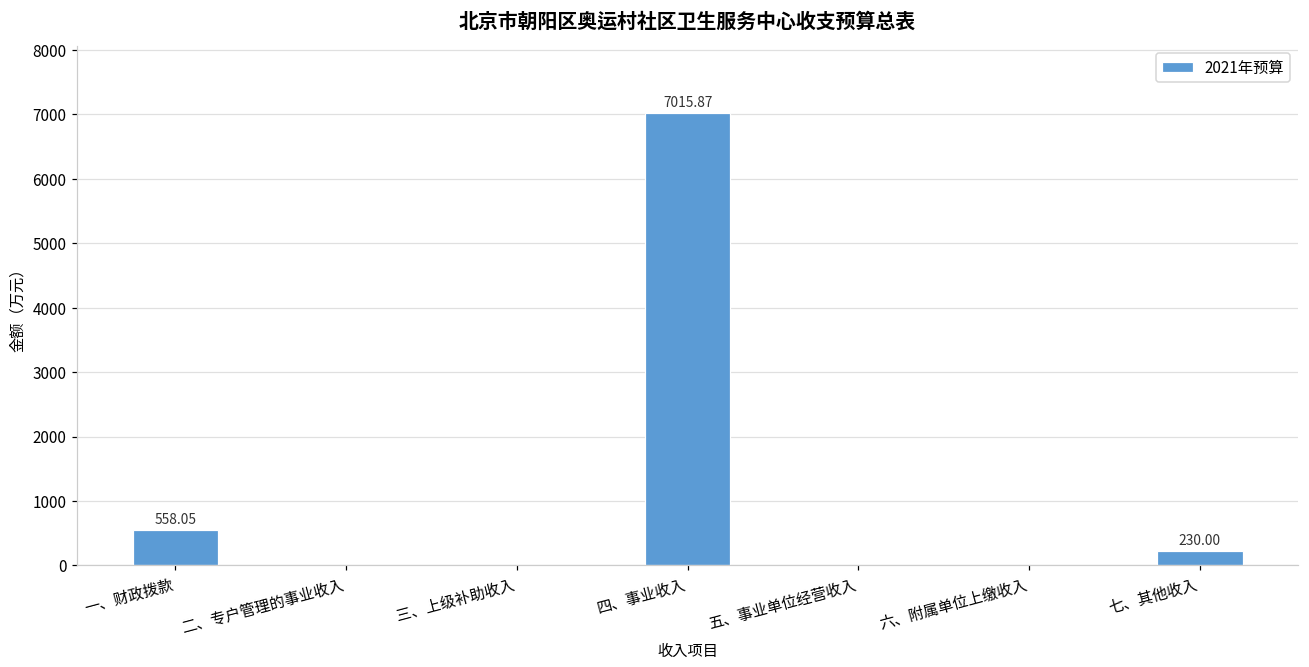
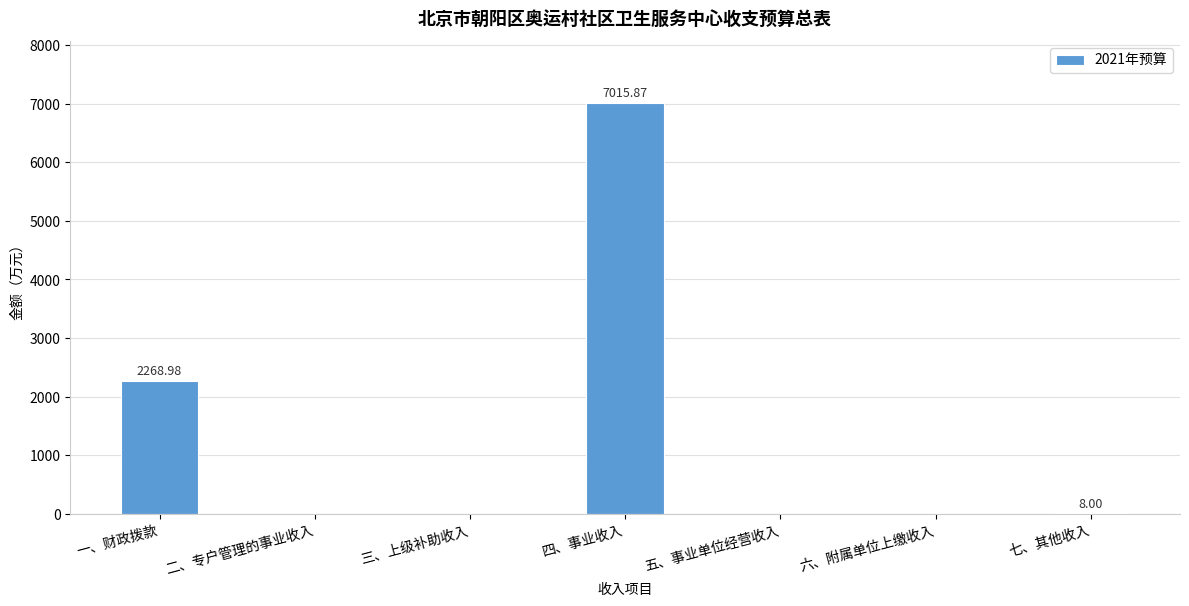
一、财政拨款: 558.05 -> 2268.98
七、其他收入: 230.00 -> 8.00
